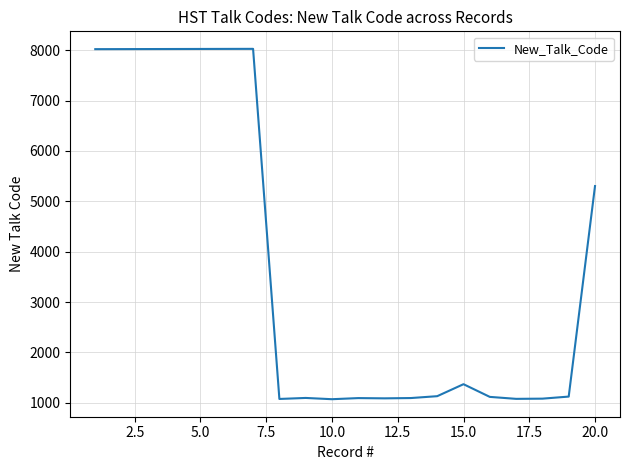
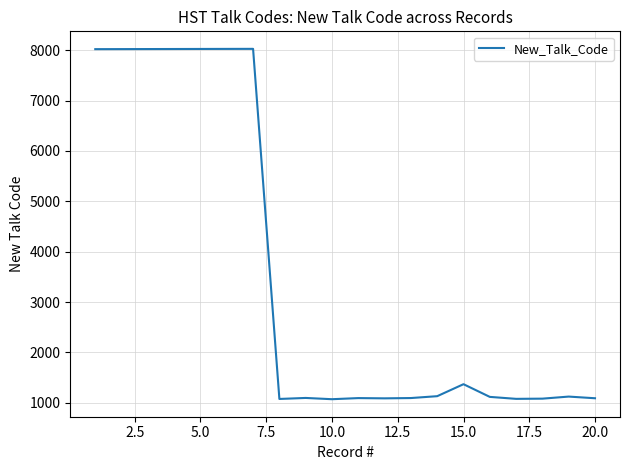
20.0: 5300 -> 1100
